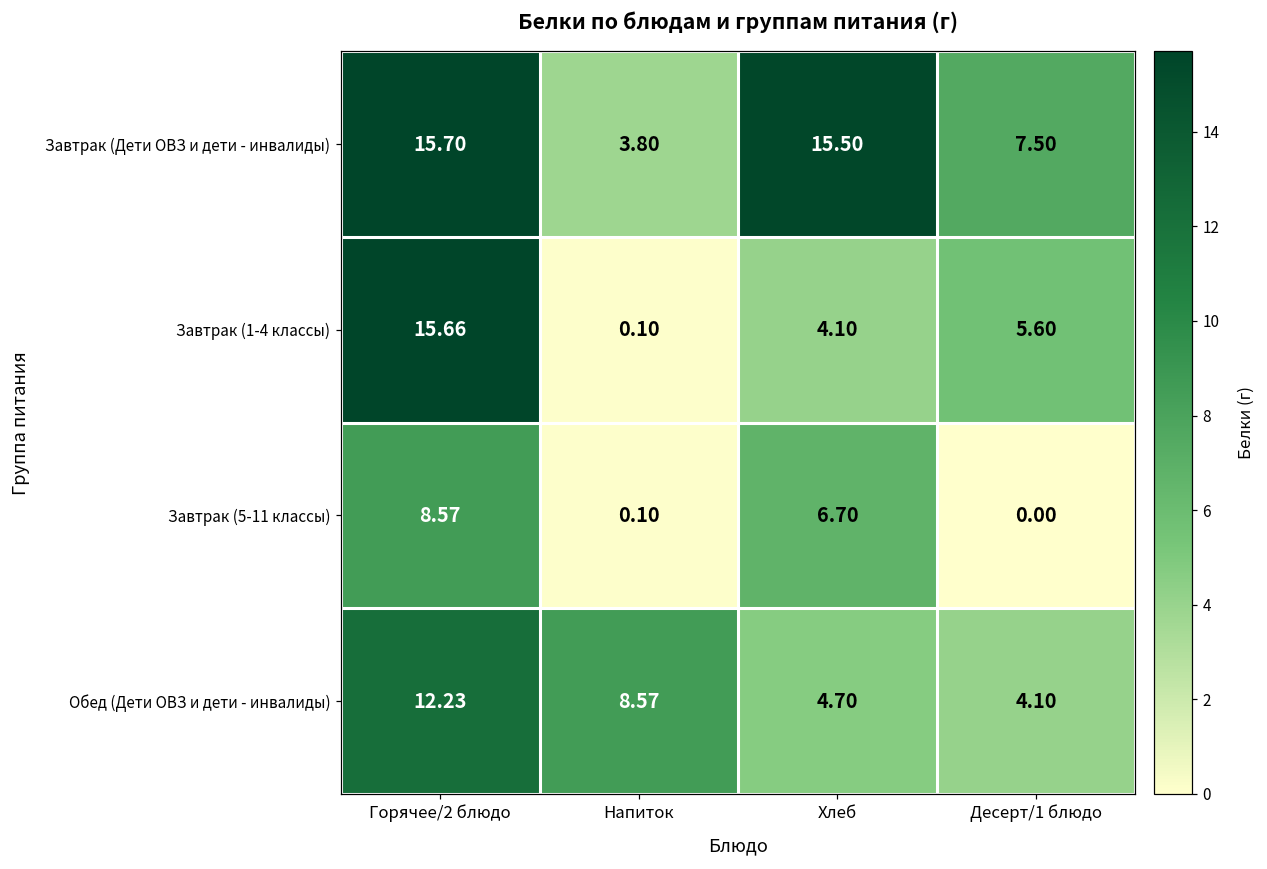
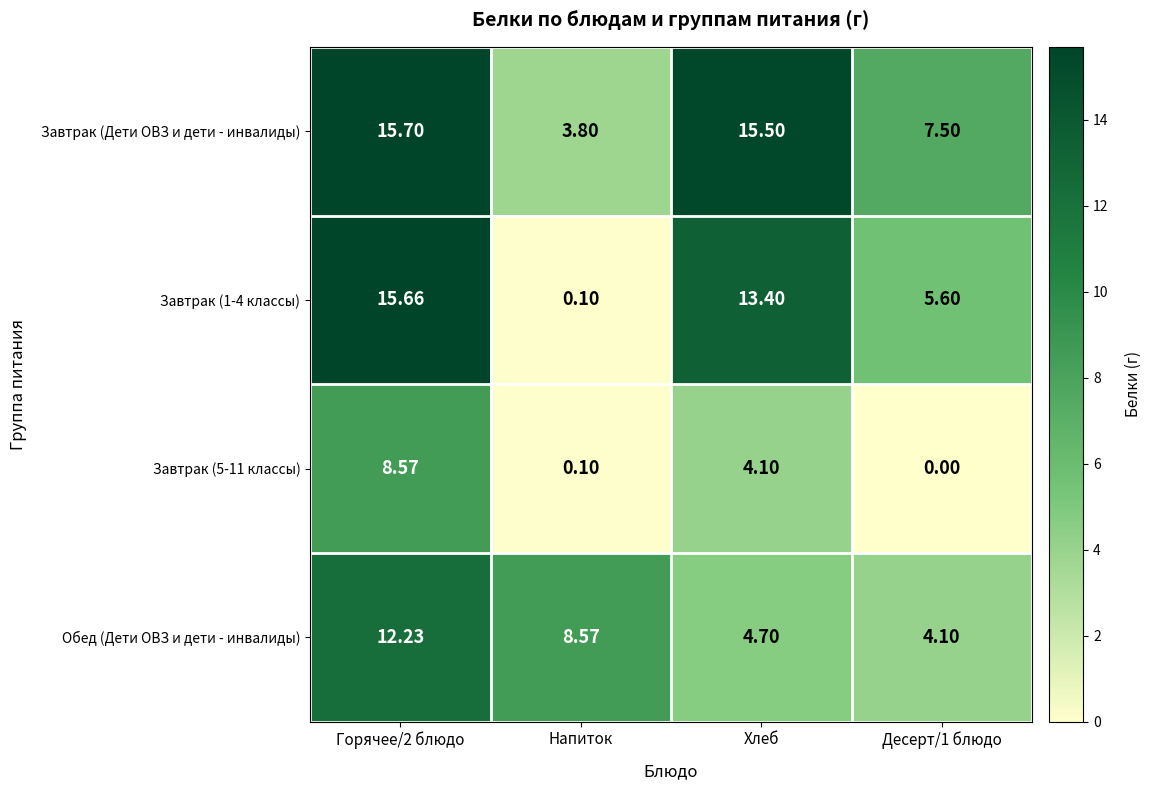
Завтрак (1-4 классы), Хлеб: 4.10 -> 13.40
Завтрак (5-11 классы), Хлеб: 6.70 -> 4.10
